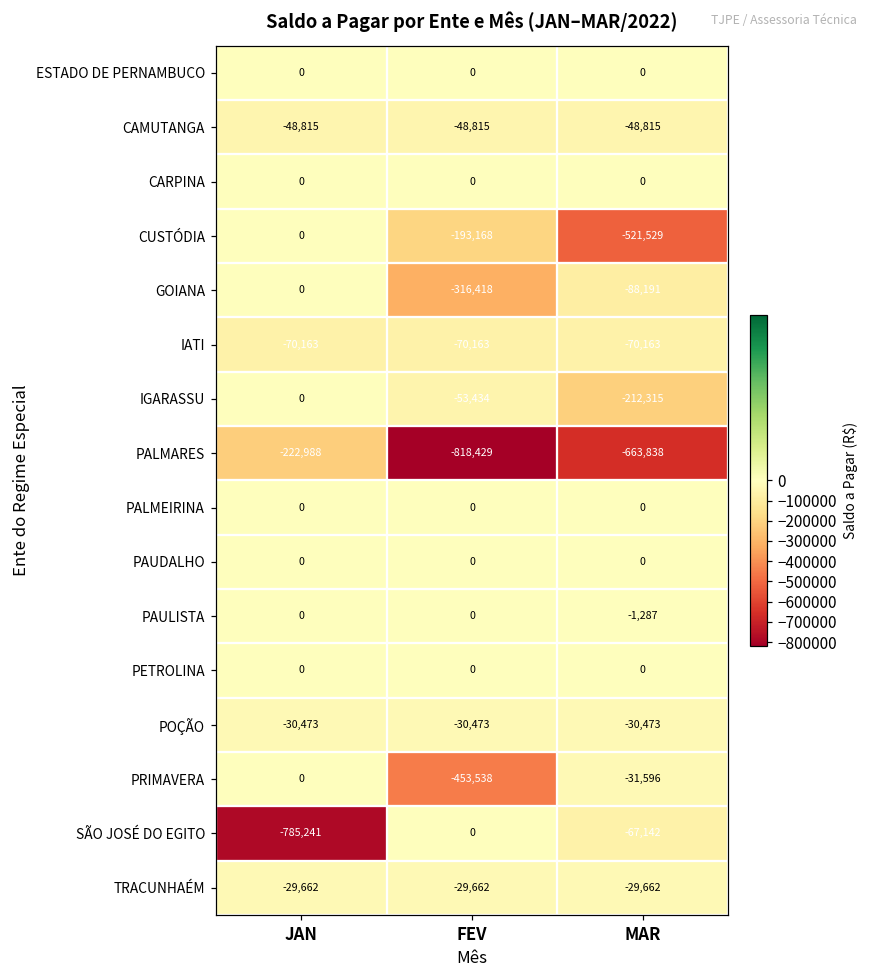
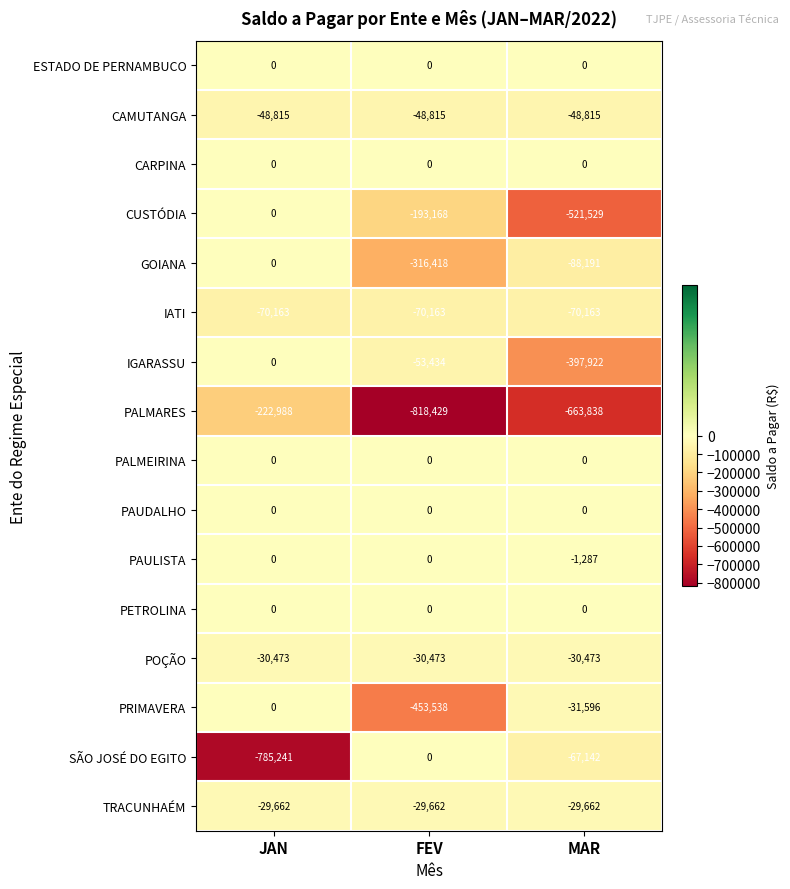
IGARASSU, MAR: -212,315 -> -397,922
